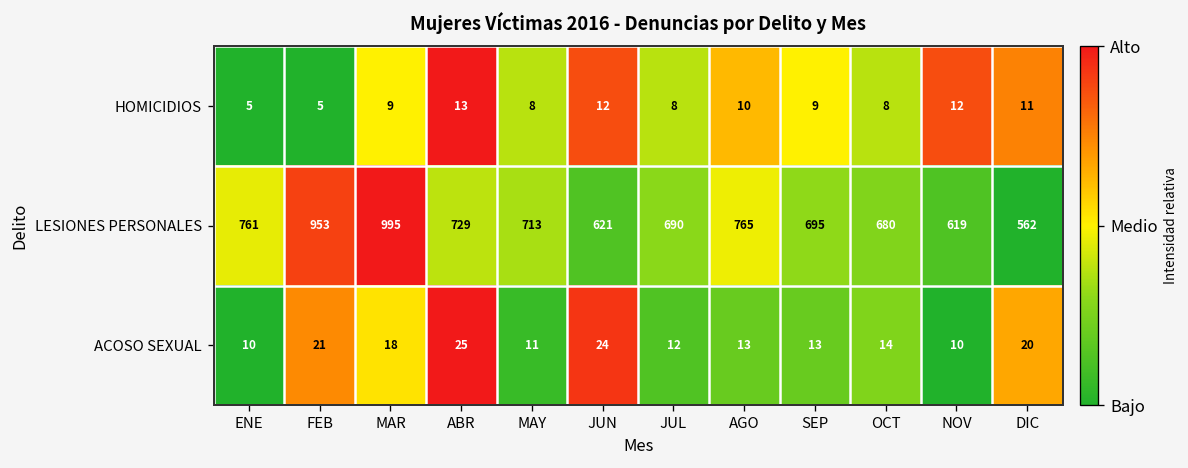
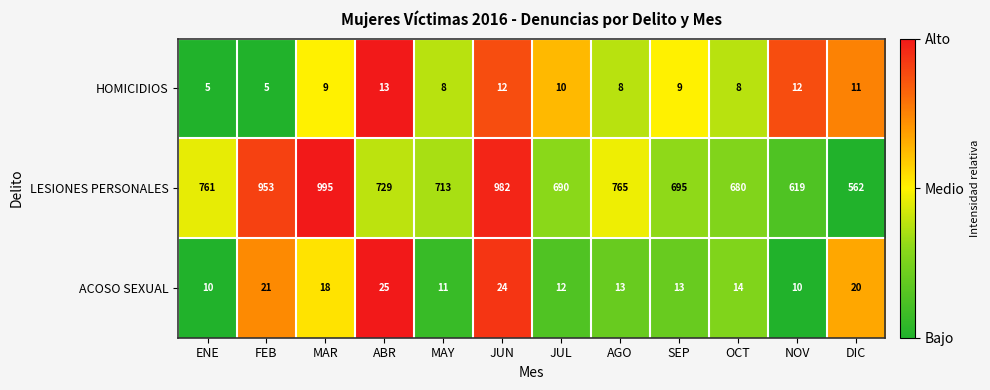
HOMICIDIOS, JUL: 8 -> 10
HOMICIDIOS, AGO: 10 -> 8
LESIONES PERSONALES, JUN: 621 -> 982
